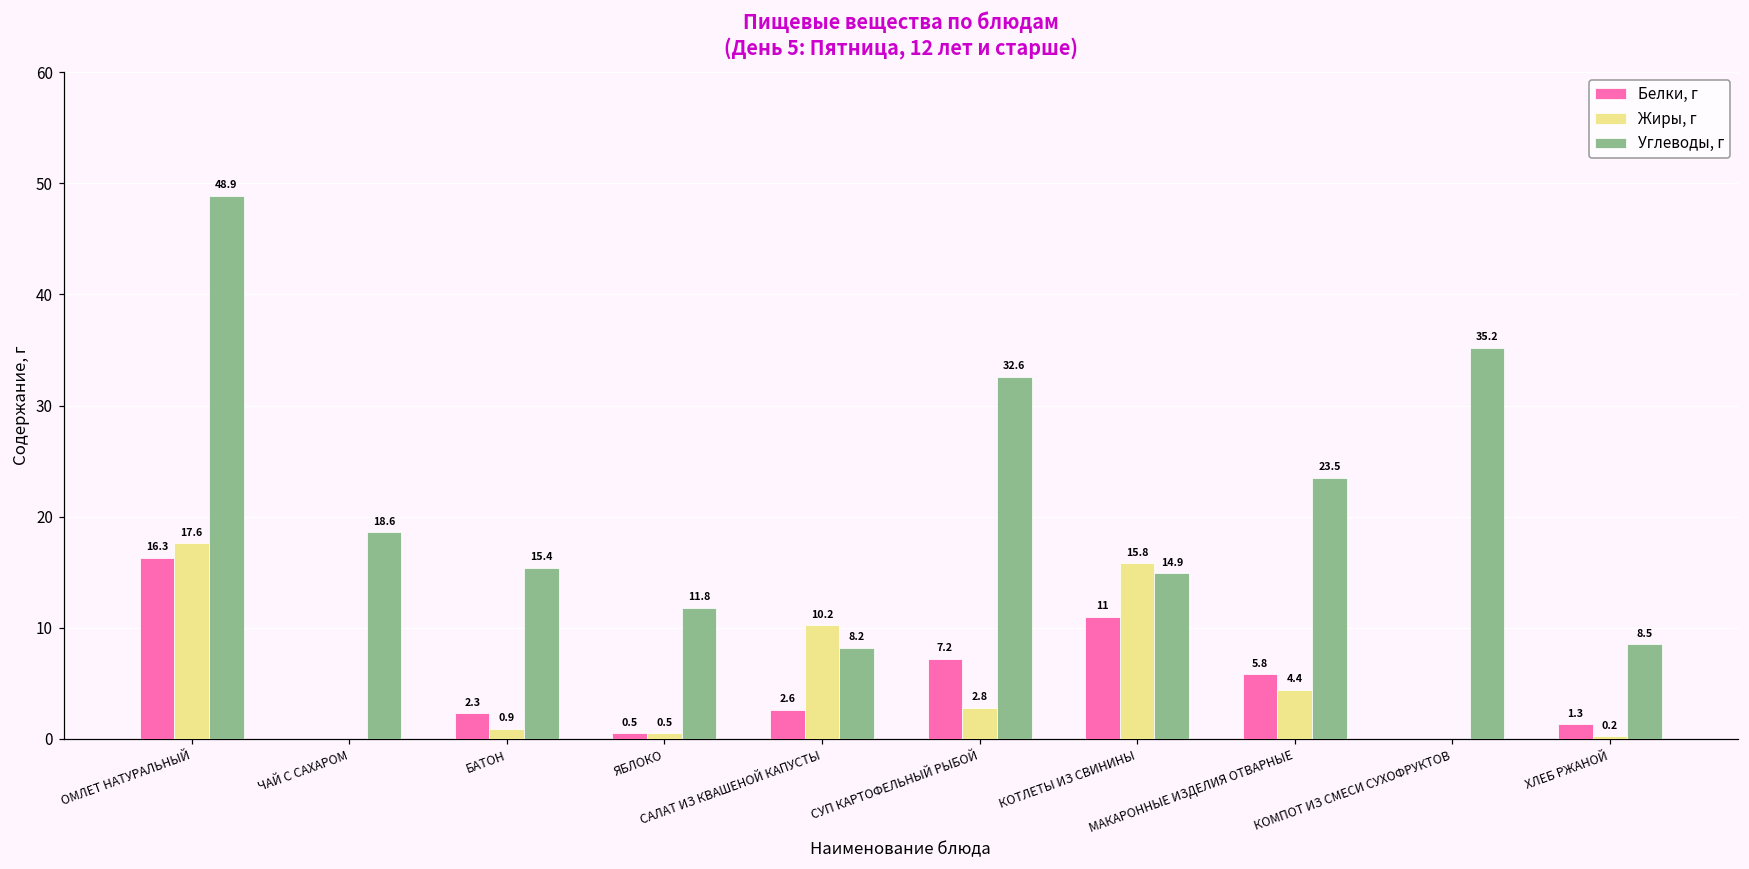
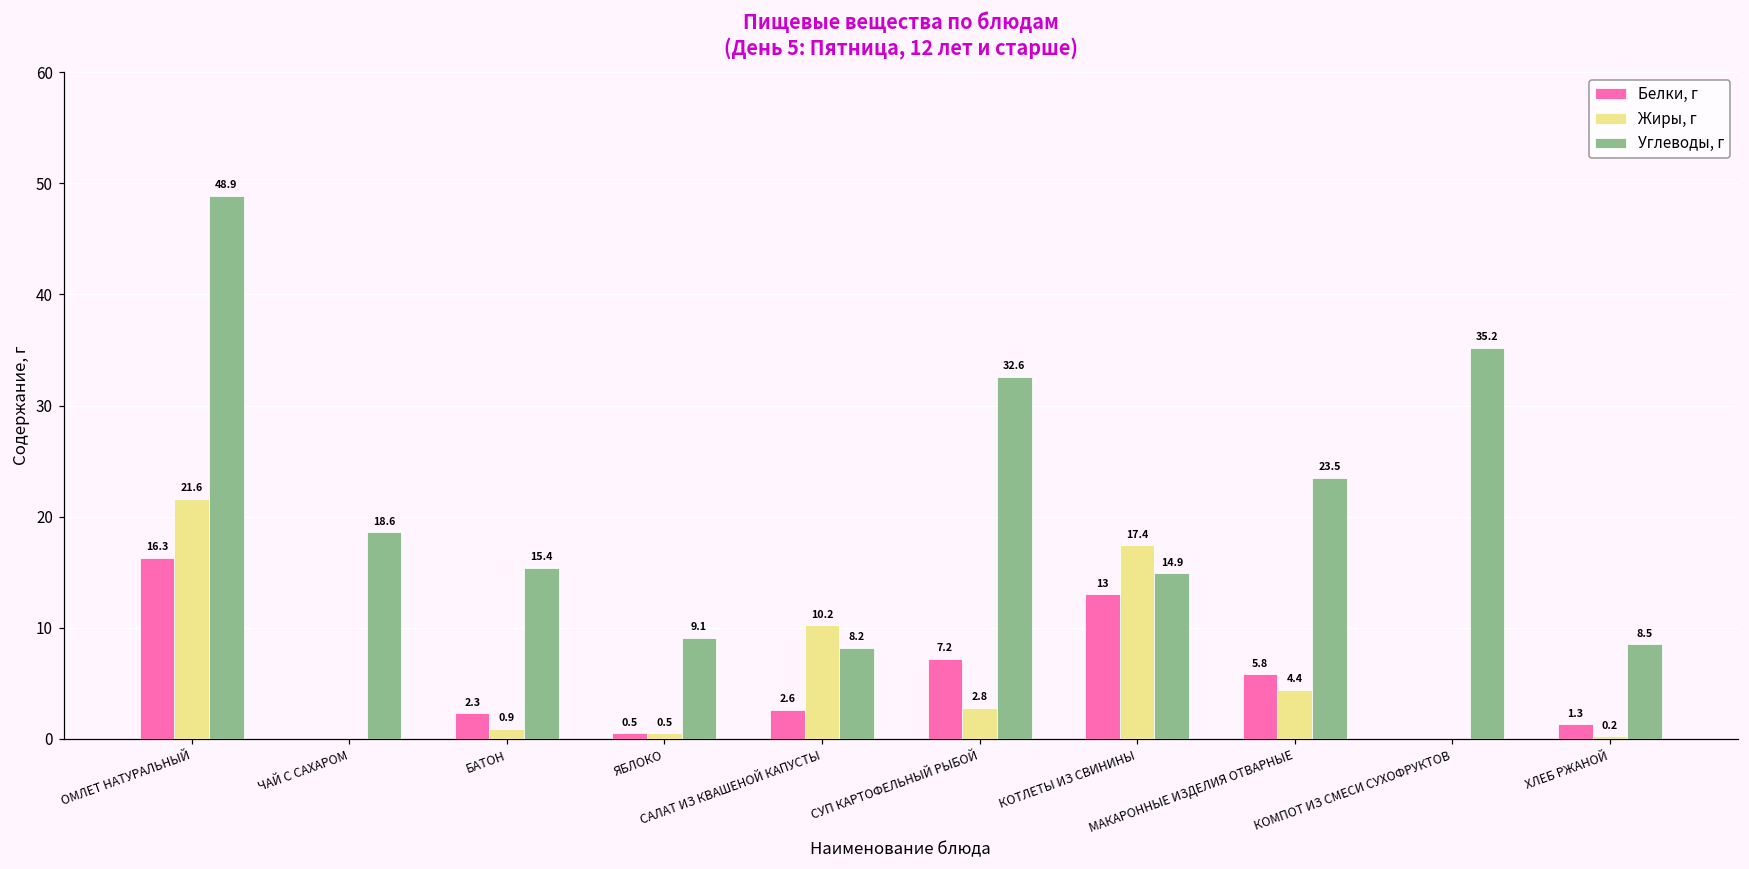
Жиры, г, ОМЛЕТ НАТУРАЛЬНЫЙ: 17.6 -> 21.6
Углеводы, г, ЯБЛОКО: 11.8 -> 9.1
Белки, г, КОТЛЕТЫ ИЗ СВИНИНЫ: 11 -> 13
Жиры, г, КОТЛЕТЫ ИЗ СВИНИНЫ: 15.8 -> 17.4
